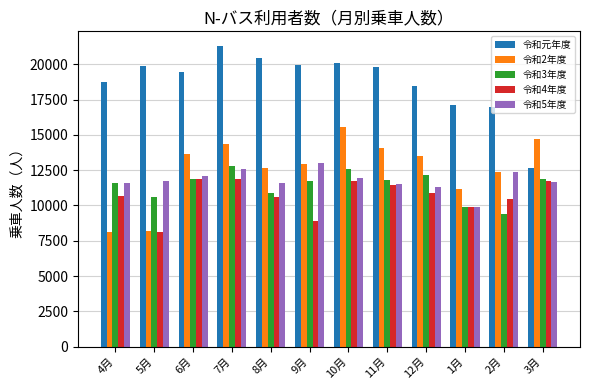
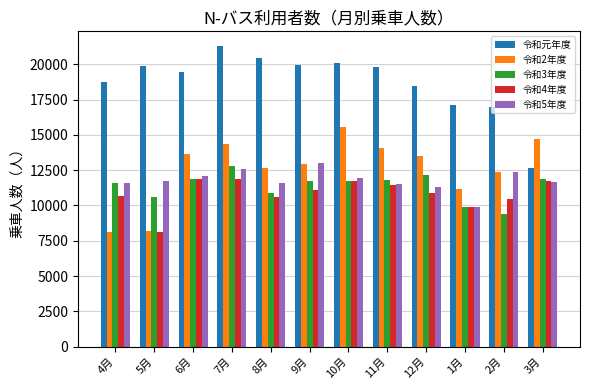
令和4年度, 9月: 8900 -> 11100
令和3年度, 10月: 12600 -> 11800
